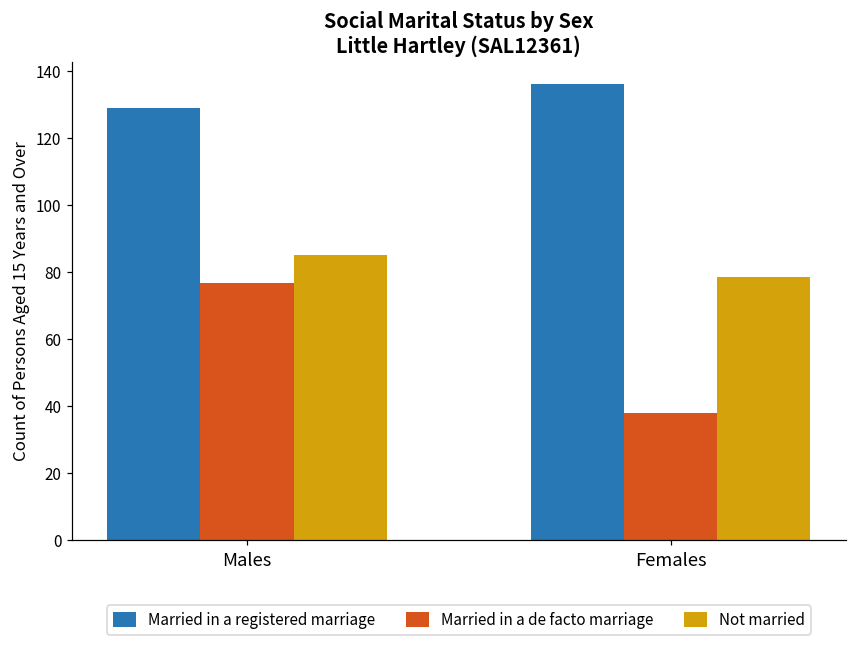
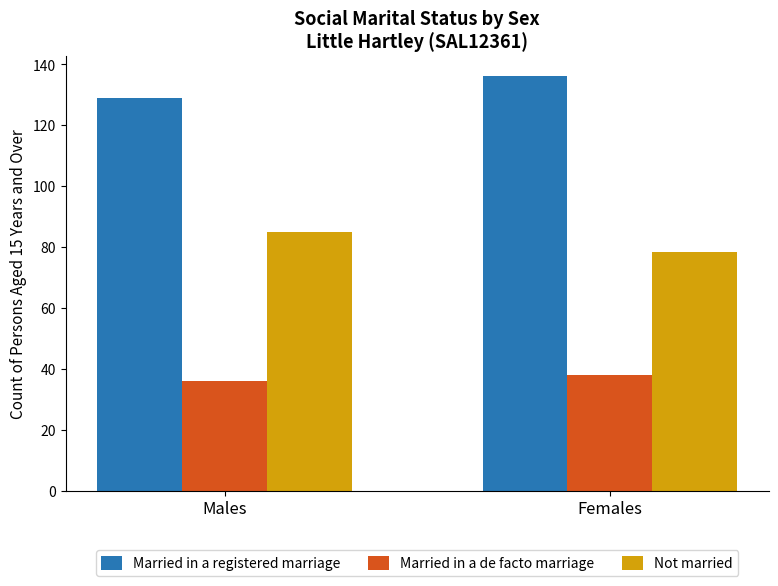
Married in a de facto marriage, Males: 77 -> 36
